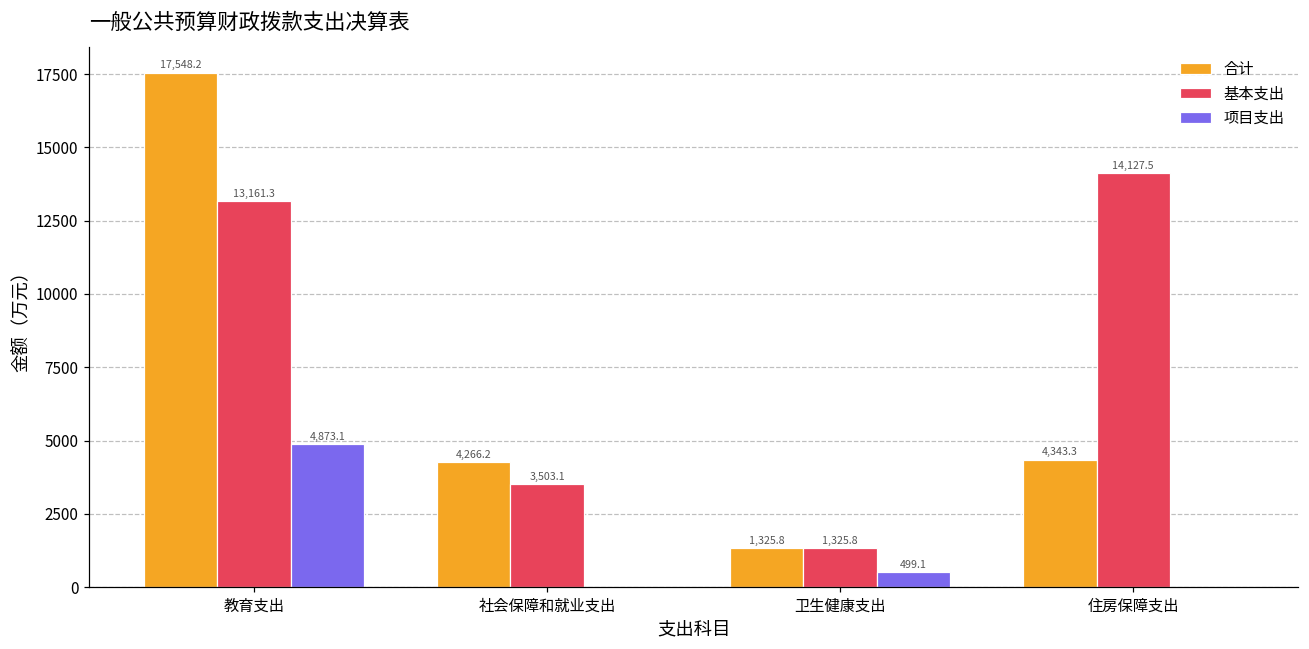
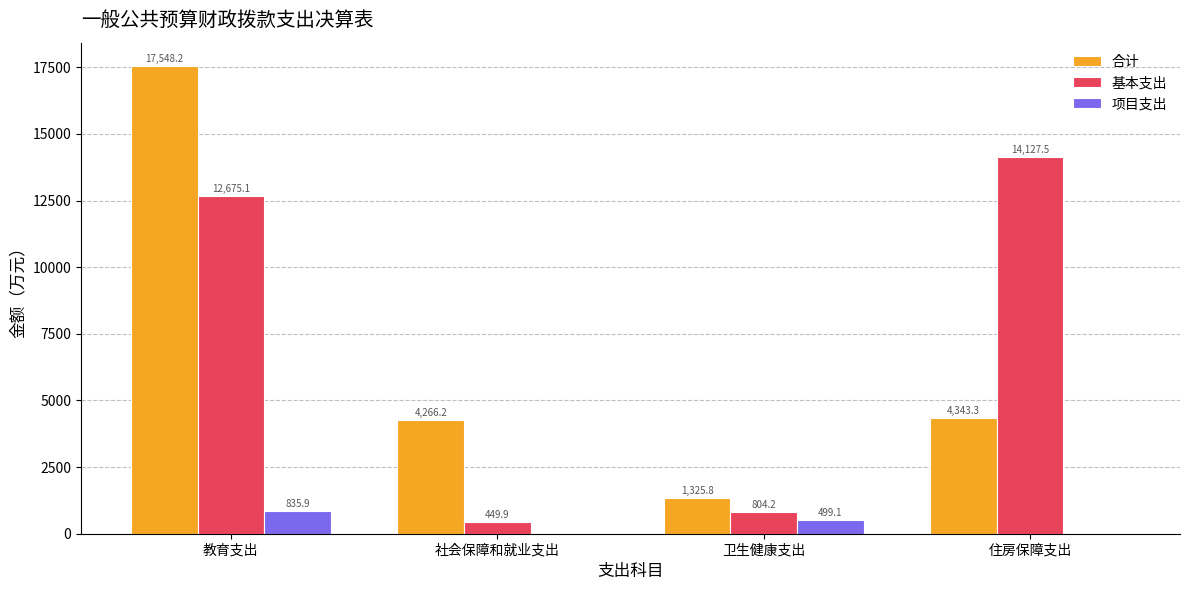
基本支出, 教育支出: 13,161.3 -> 12,675.1
项目支出, 教育支出: 4,873.1 -> 835.9
基本支出, 社会保障和就业支出: 3,503.1 -> 449.9
基本支出, 卫生健康支出: 1,325.8 -> 804.2
